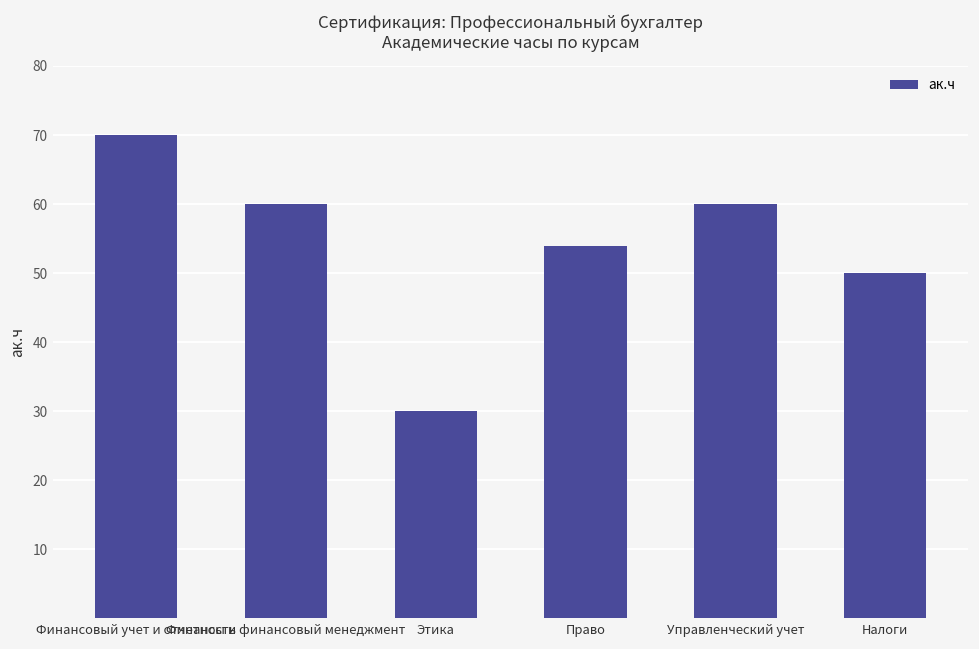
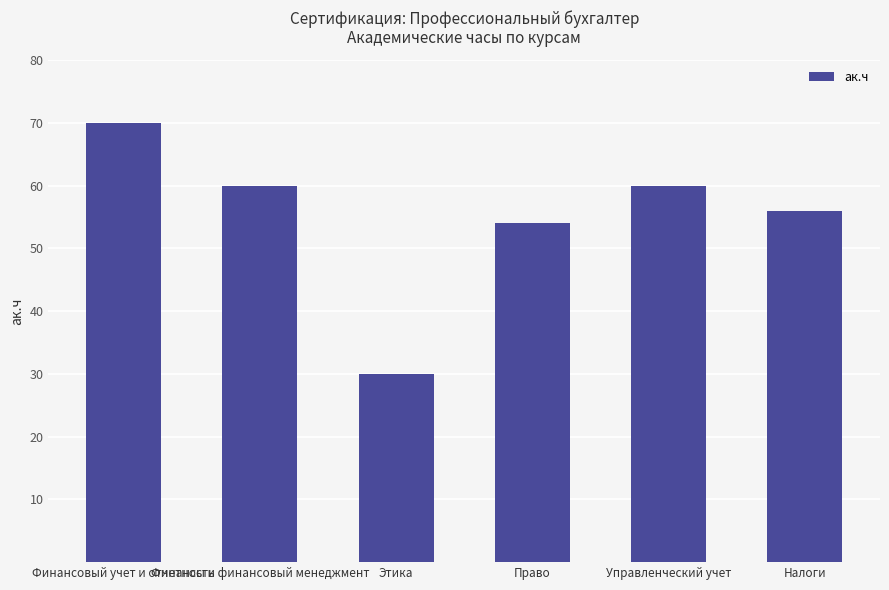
Налоги: 50 -> 56
